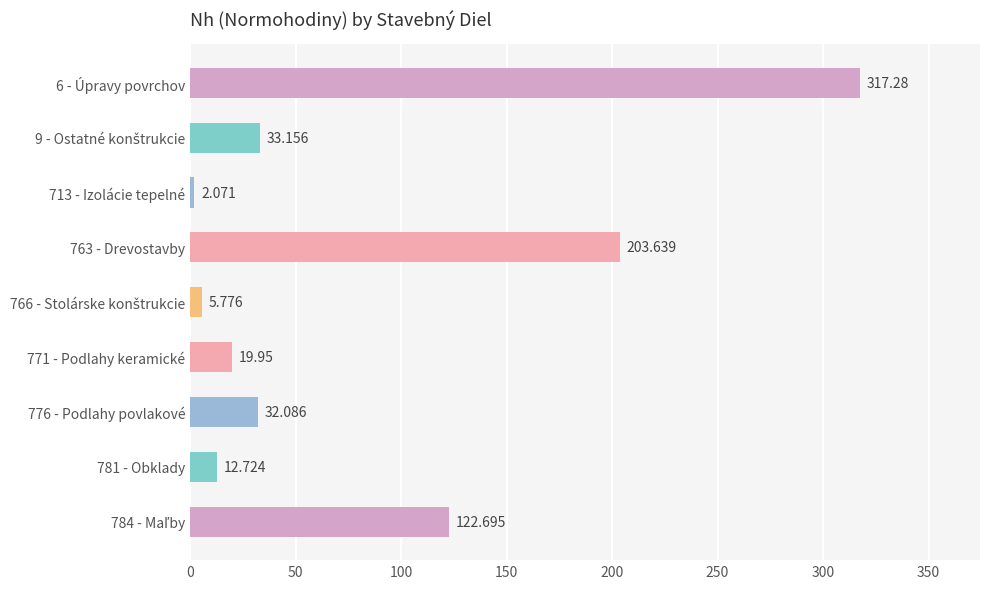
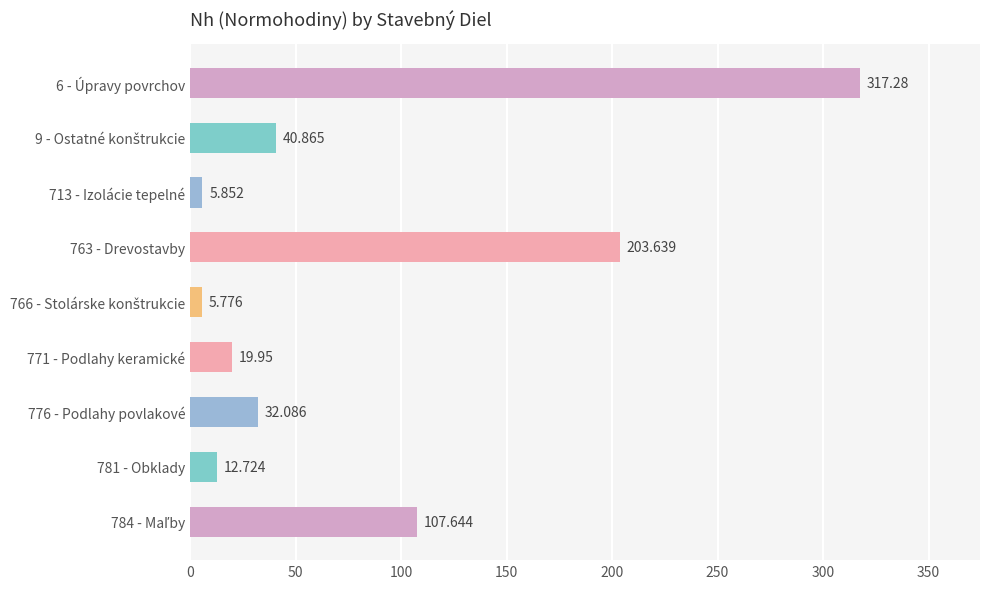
9 - Ostatné konštrukcie: 33.156 -> 40.865
713 - Izolácie tepelné: 2.071 -> 5.852
784 - Maľby: 122.695 -> 107.644
